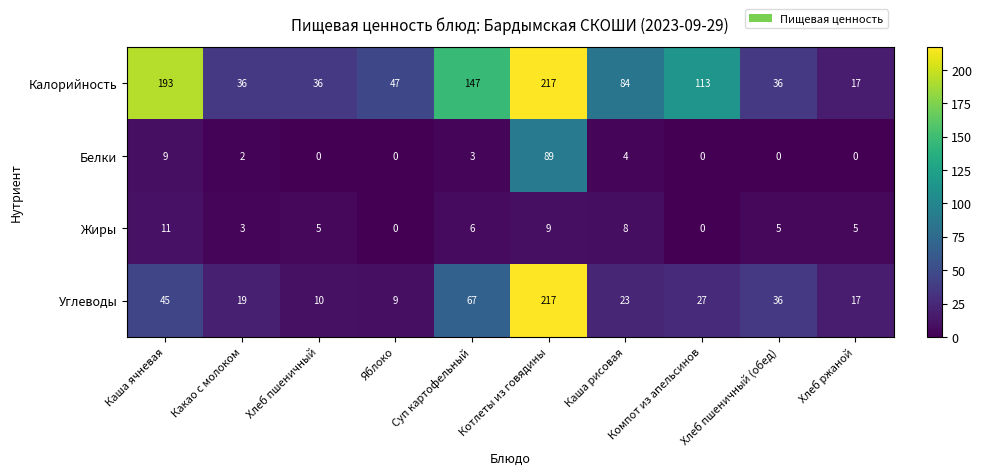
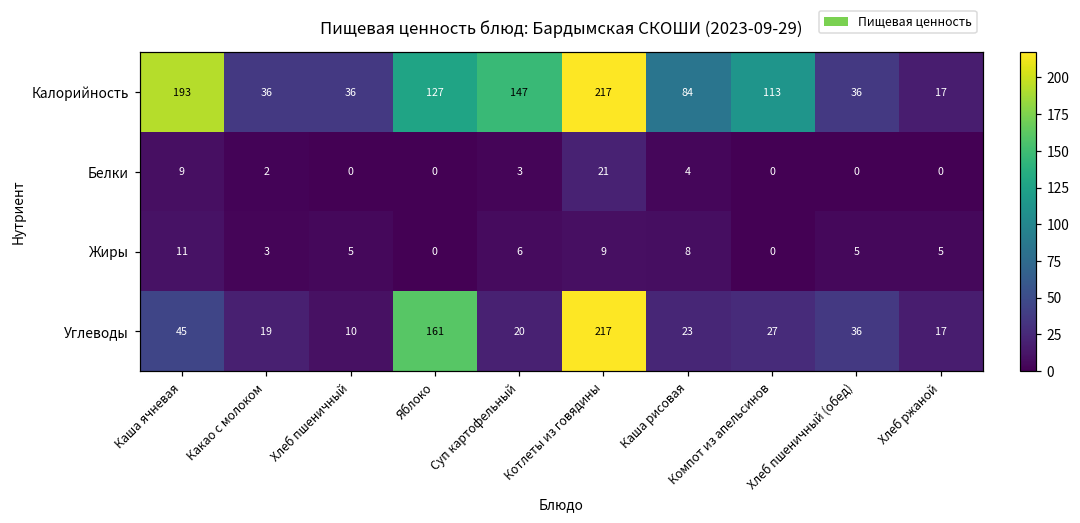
Калорийность, Яблоко: 47 -> 127
Белки, Котлеты из говядины: 89 -> 21
Углеводы, Яблоко: 9 -> 161
Углеводы, Суп картофельный: 67 -> 20
